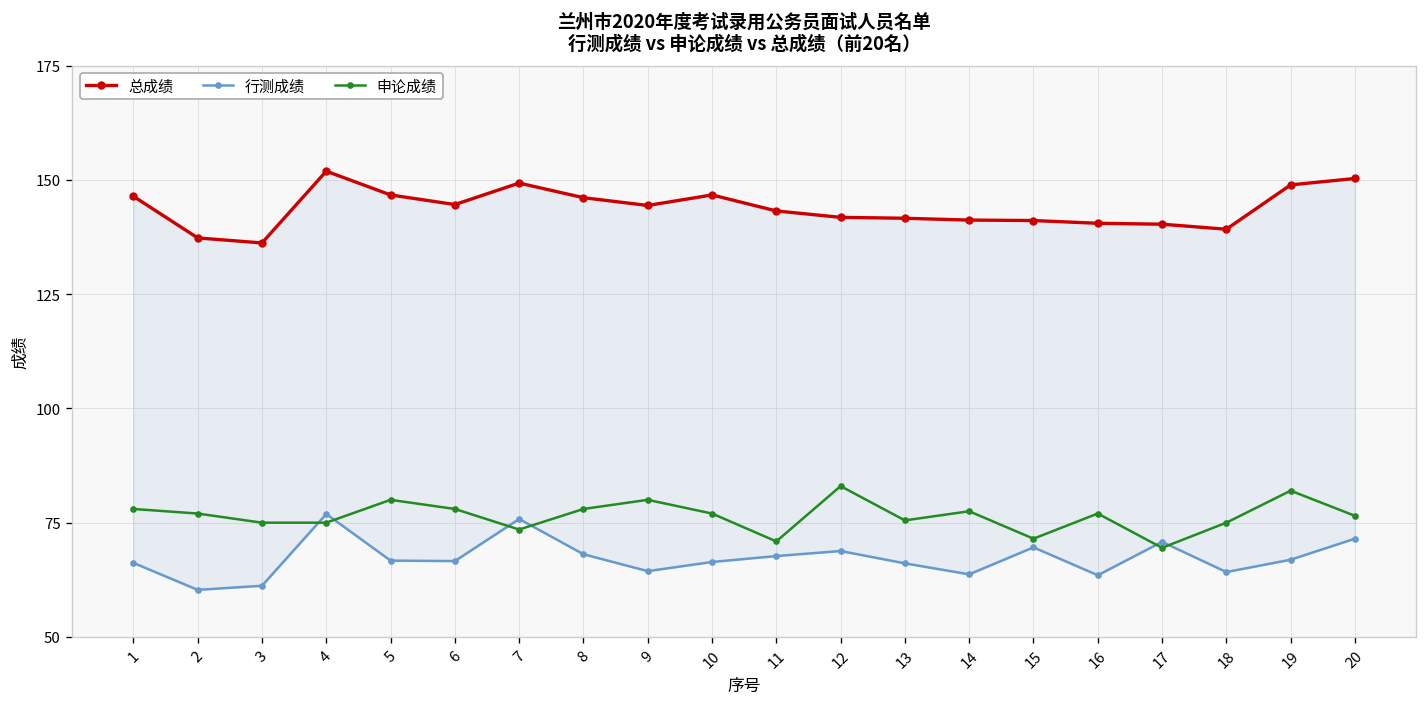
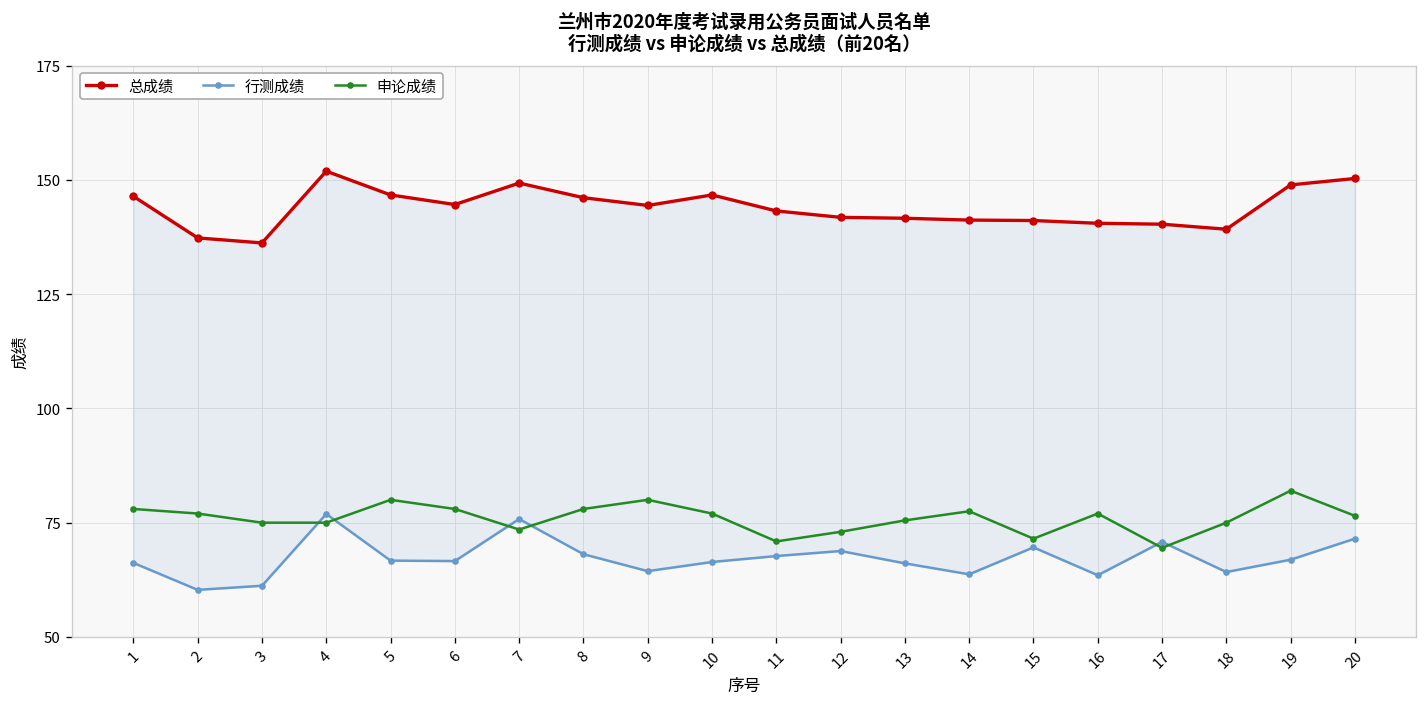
申论成绩, 12: 83 -> 73
